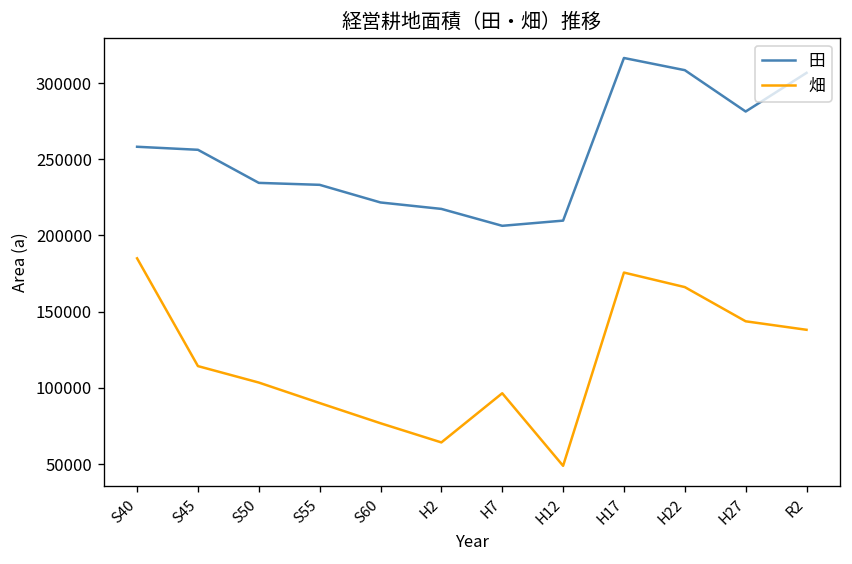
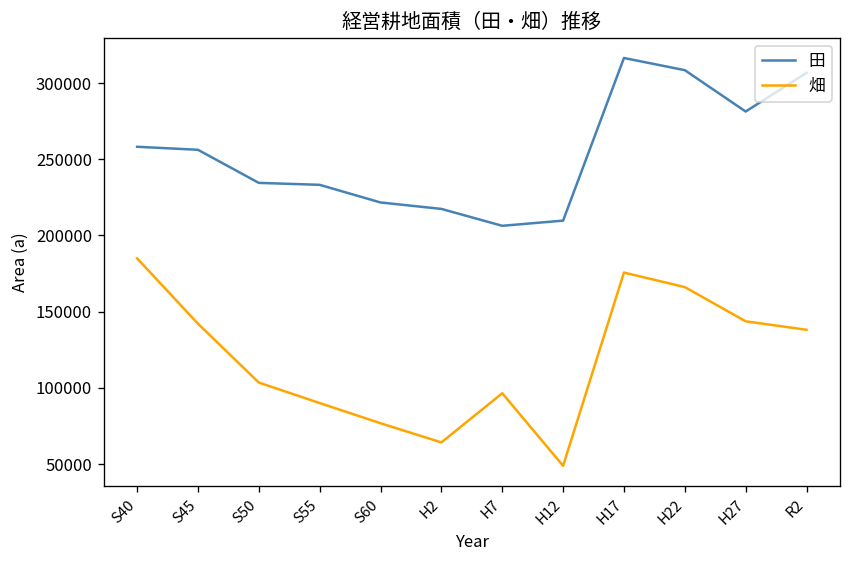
畑, S45: 114000 -> 142000
